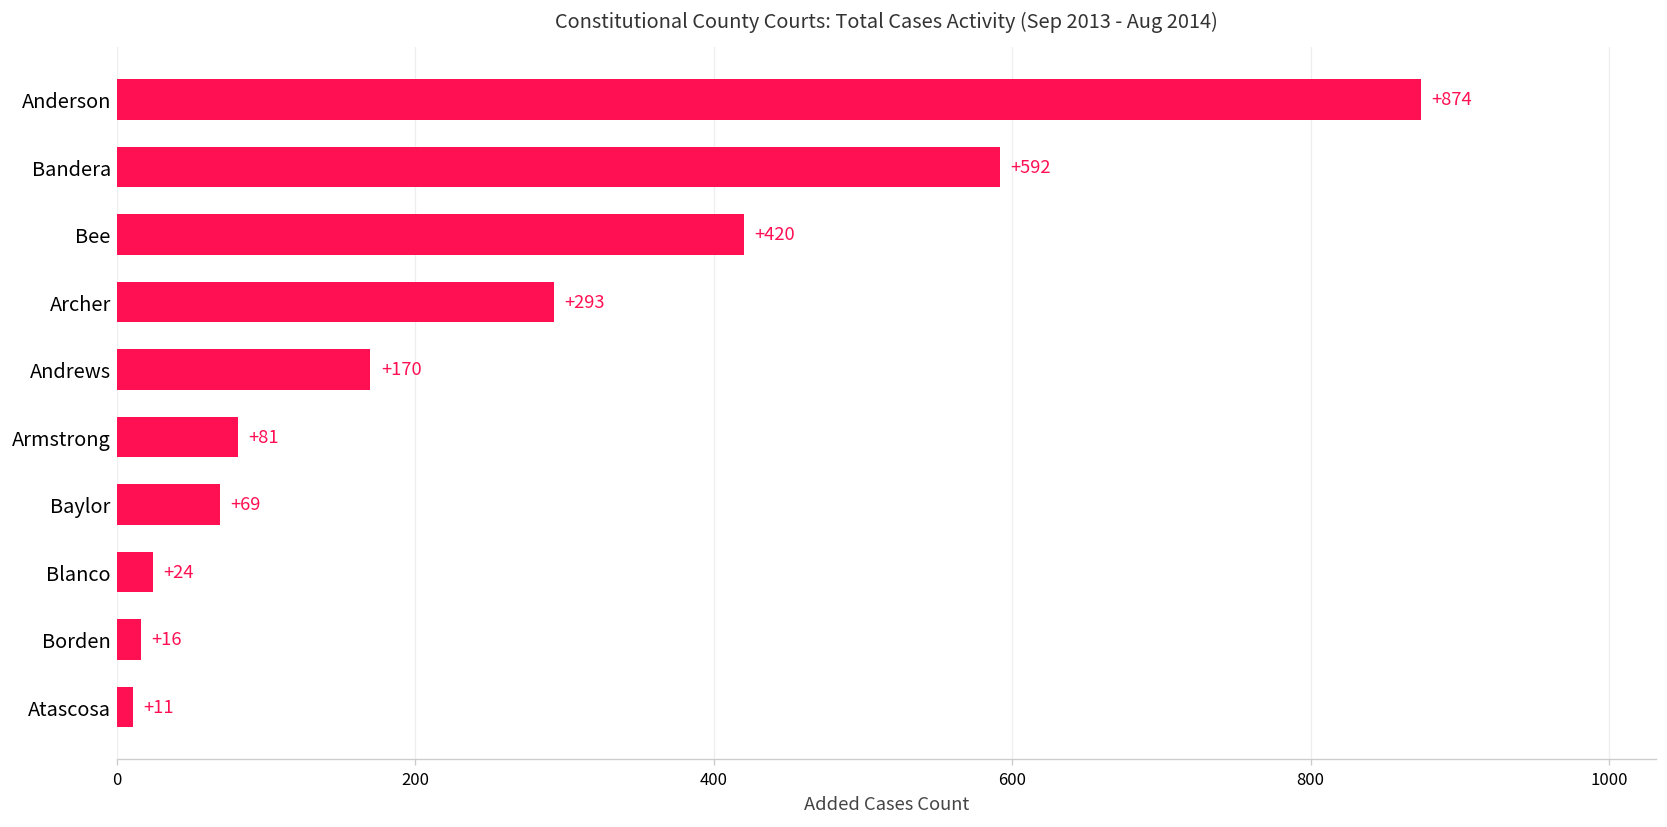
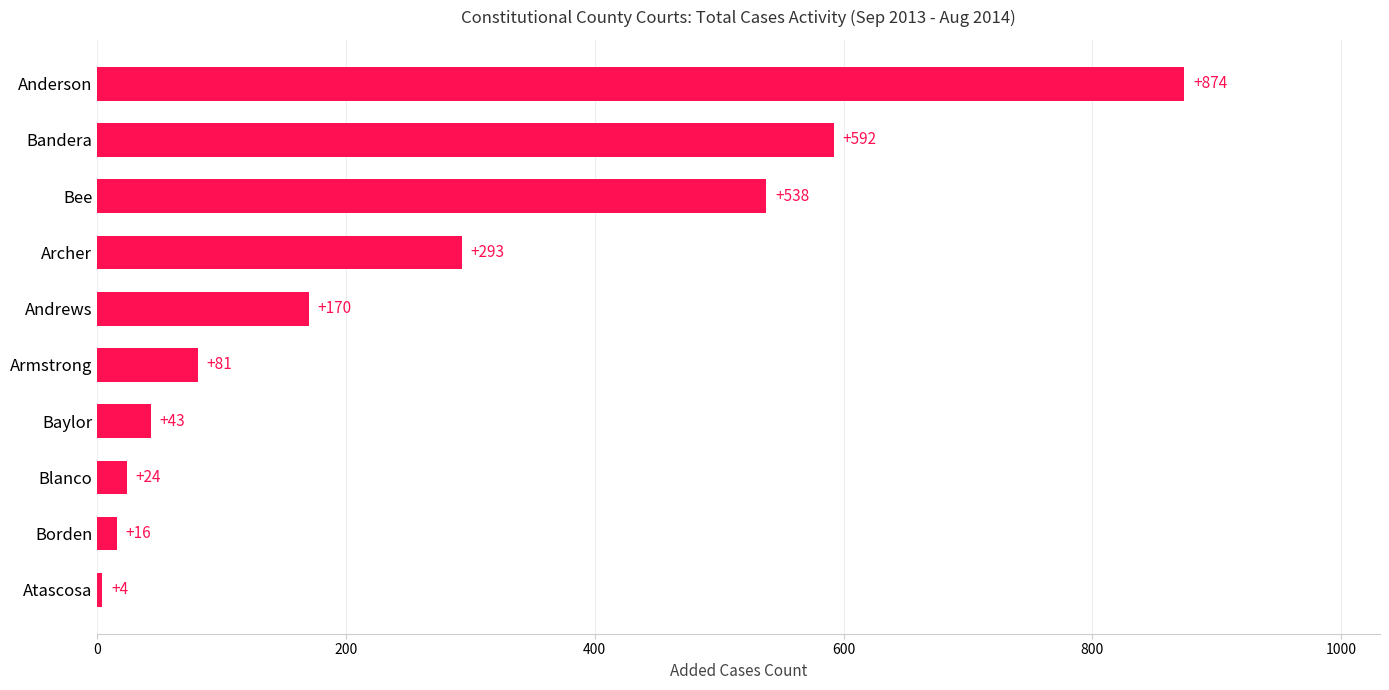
Bee: +420 -> +538
Baylor: +69 -> +43
Atascosa: +11 -> +4
